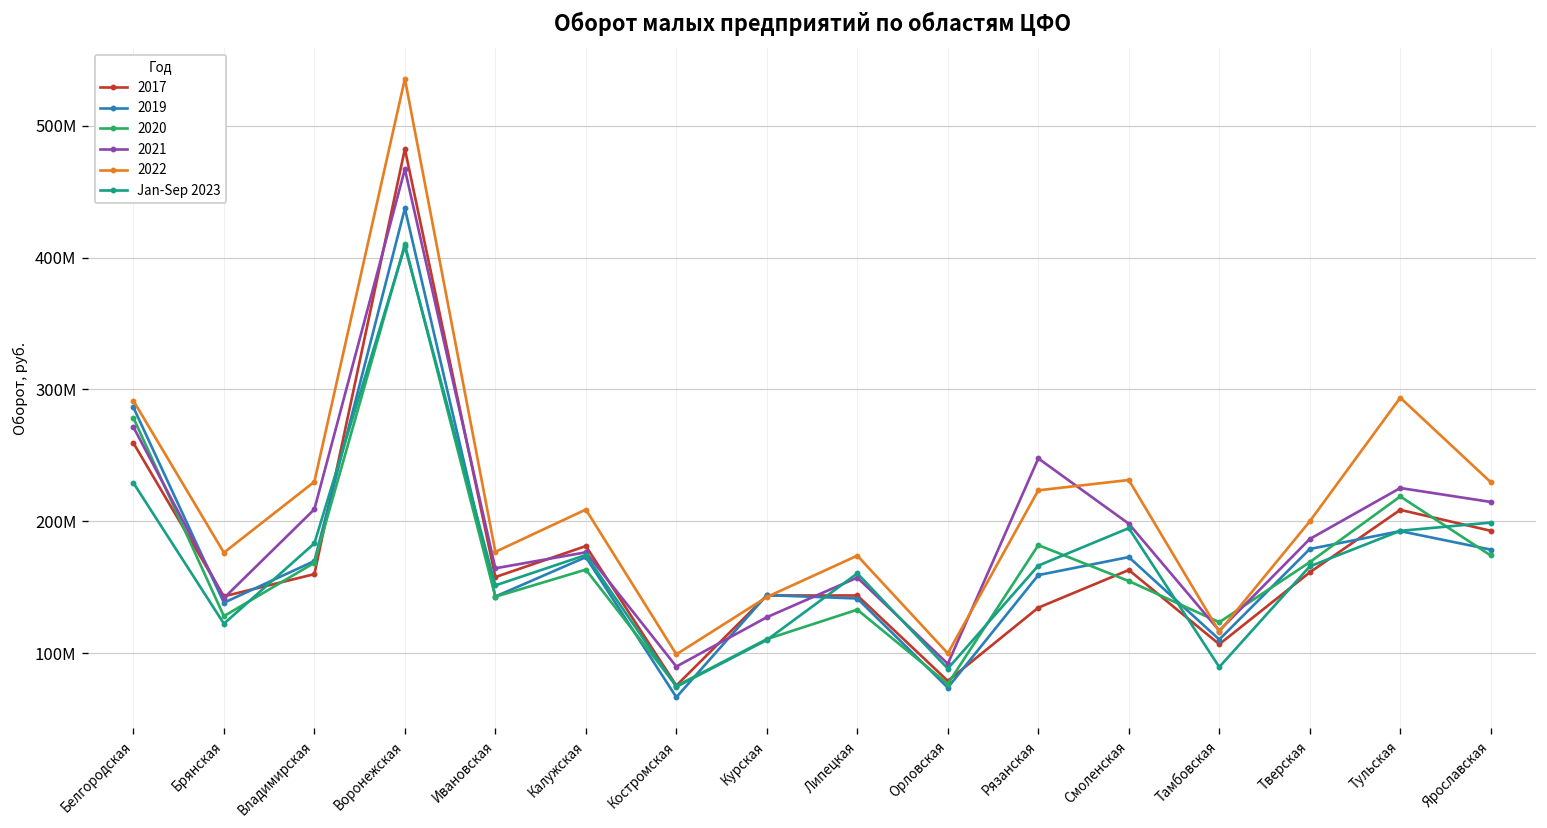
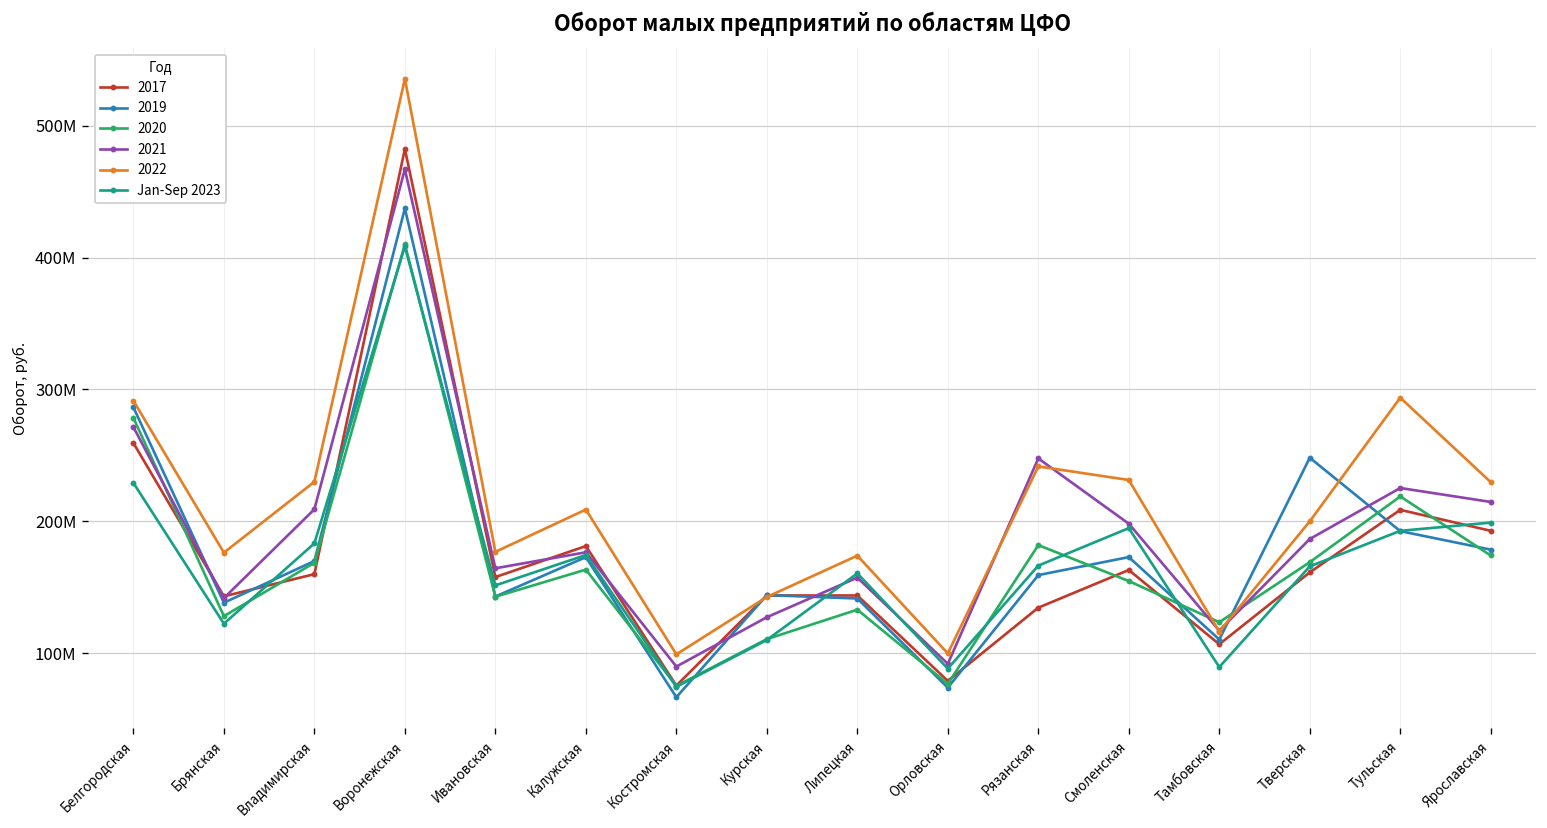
2022, Рязанская: 223000000 -> 242000000
2019, Тверская: 179000000 -> 248000000
